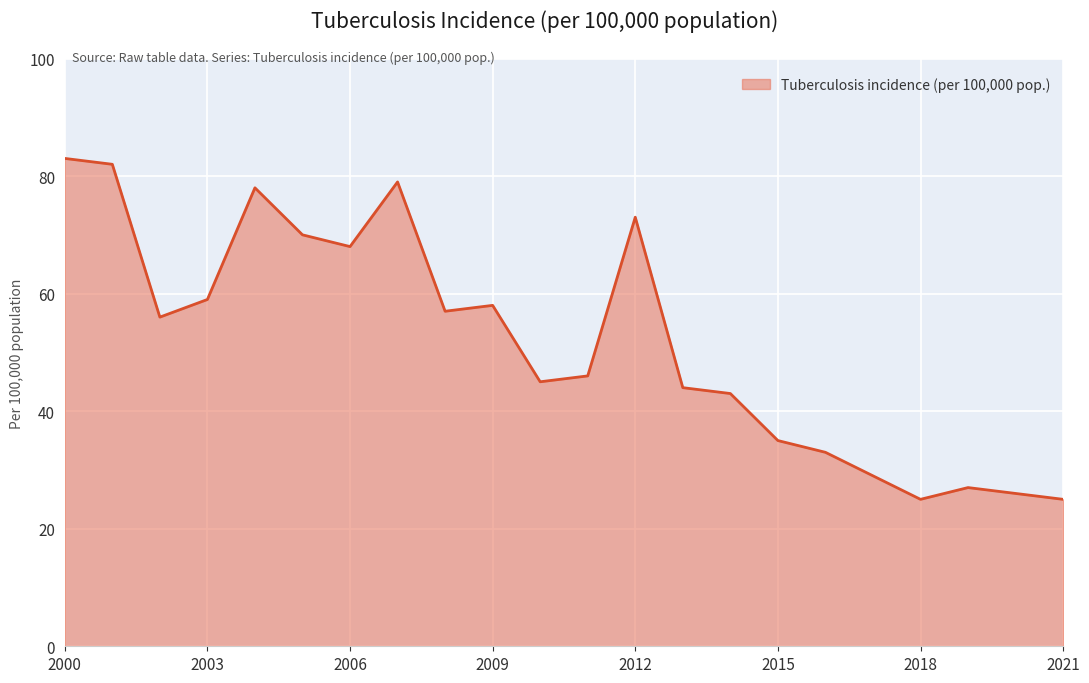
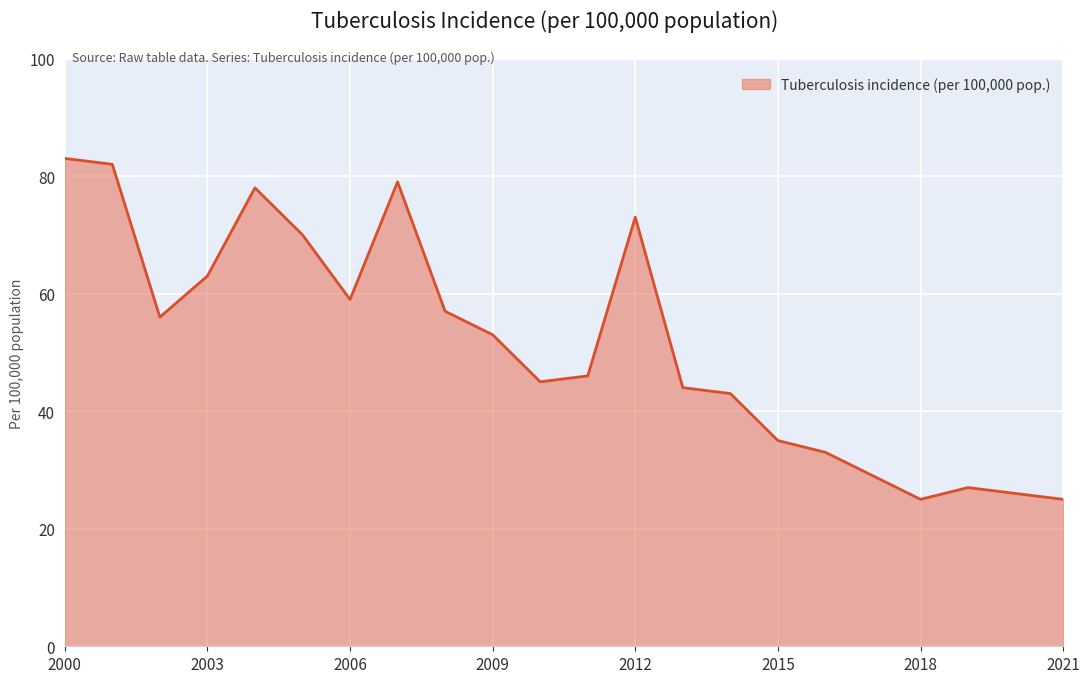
2003: 59 -> 63
2006: 68 -> 59
2009: 58 -> 53
